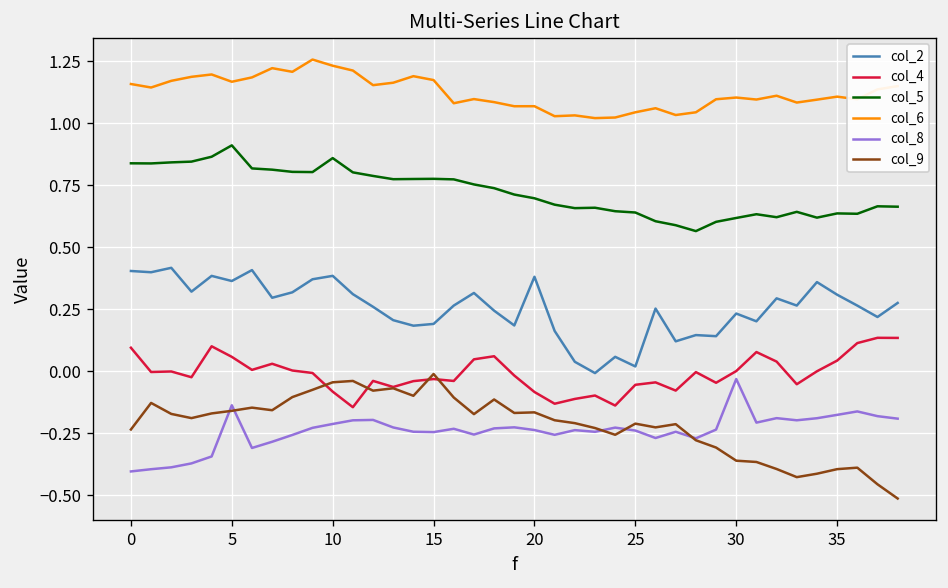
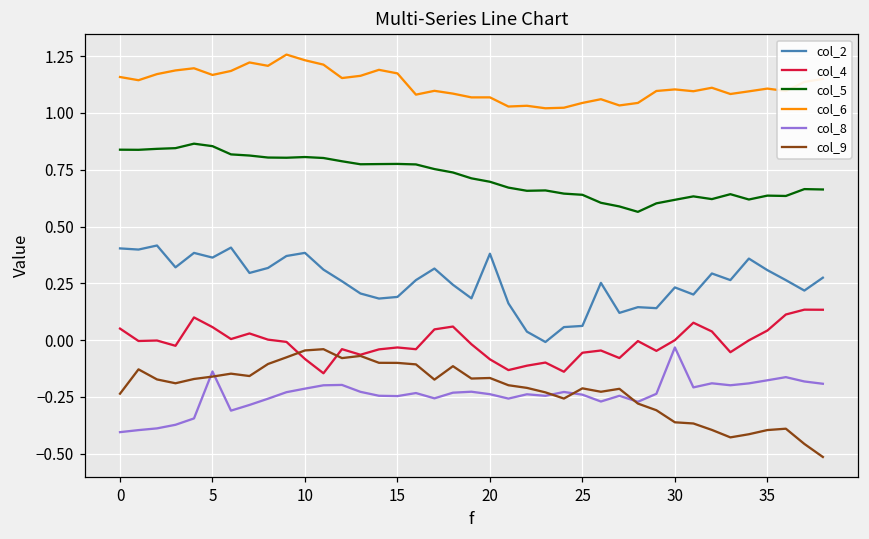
col_4, 0: 0.09 -> 0.05
col_5, 5: 0.91 -> 0.85
col_5, 10: 0.86 -> 0.81
col_9, 15: -0.01 -> -0.10
col_2, 25: 0.02 -> 0.06
